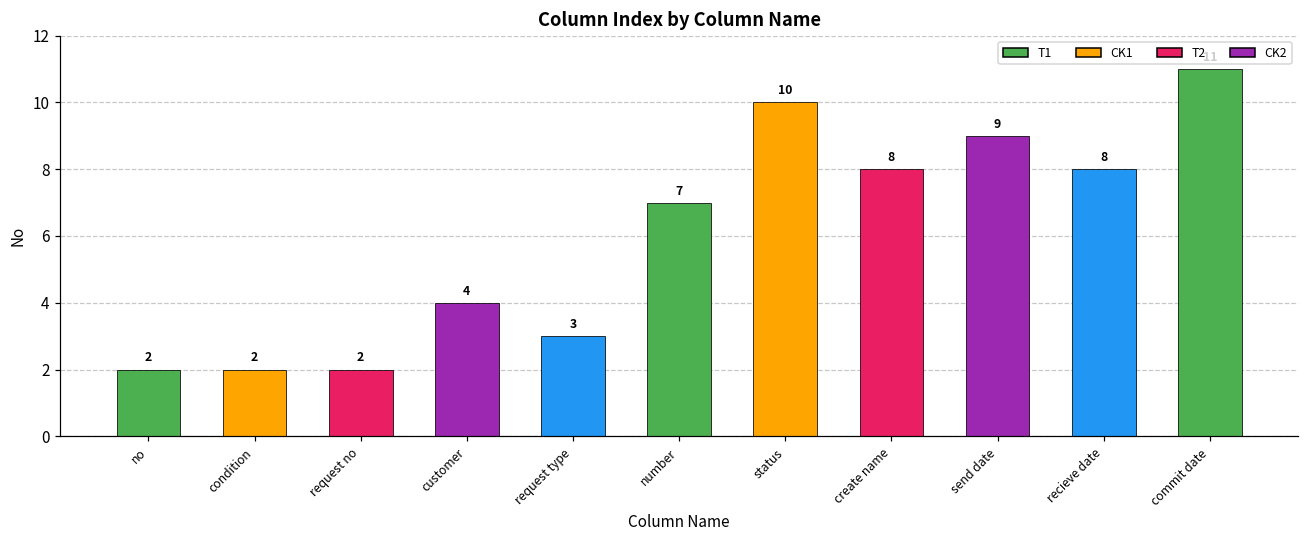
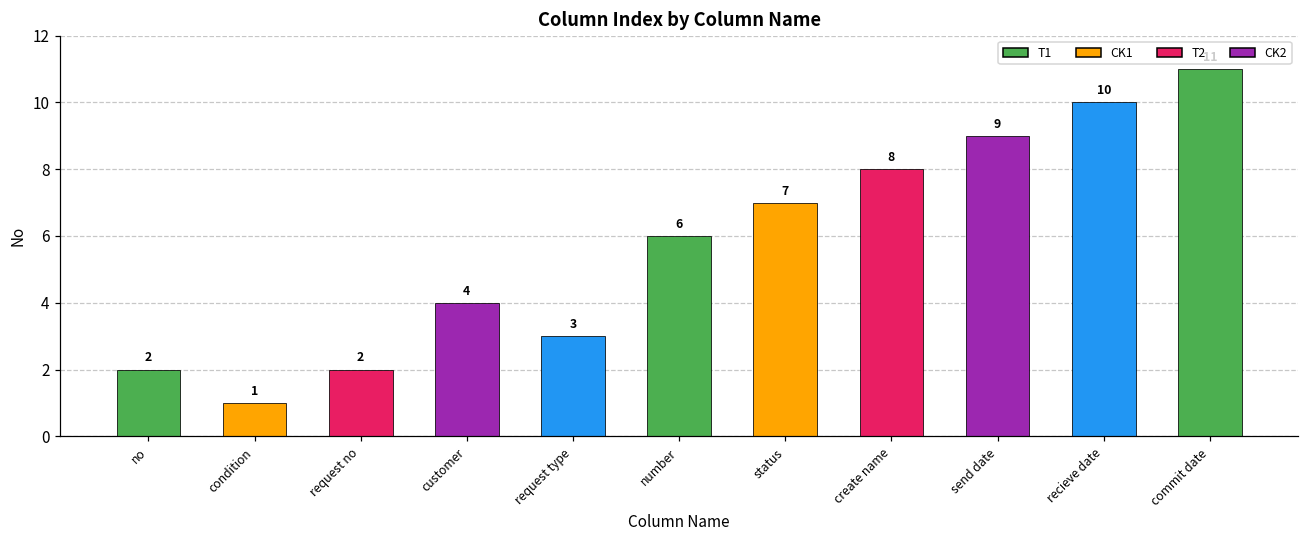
condition: 2 -> 1
number: 7 -> 6
status: 10 -> 7
recieve date: 8 -> 10
